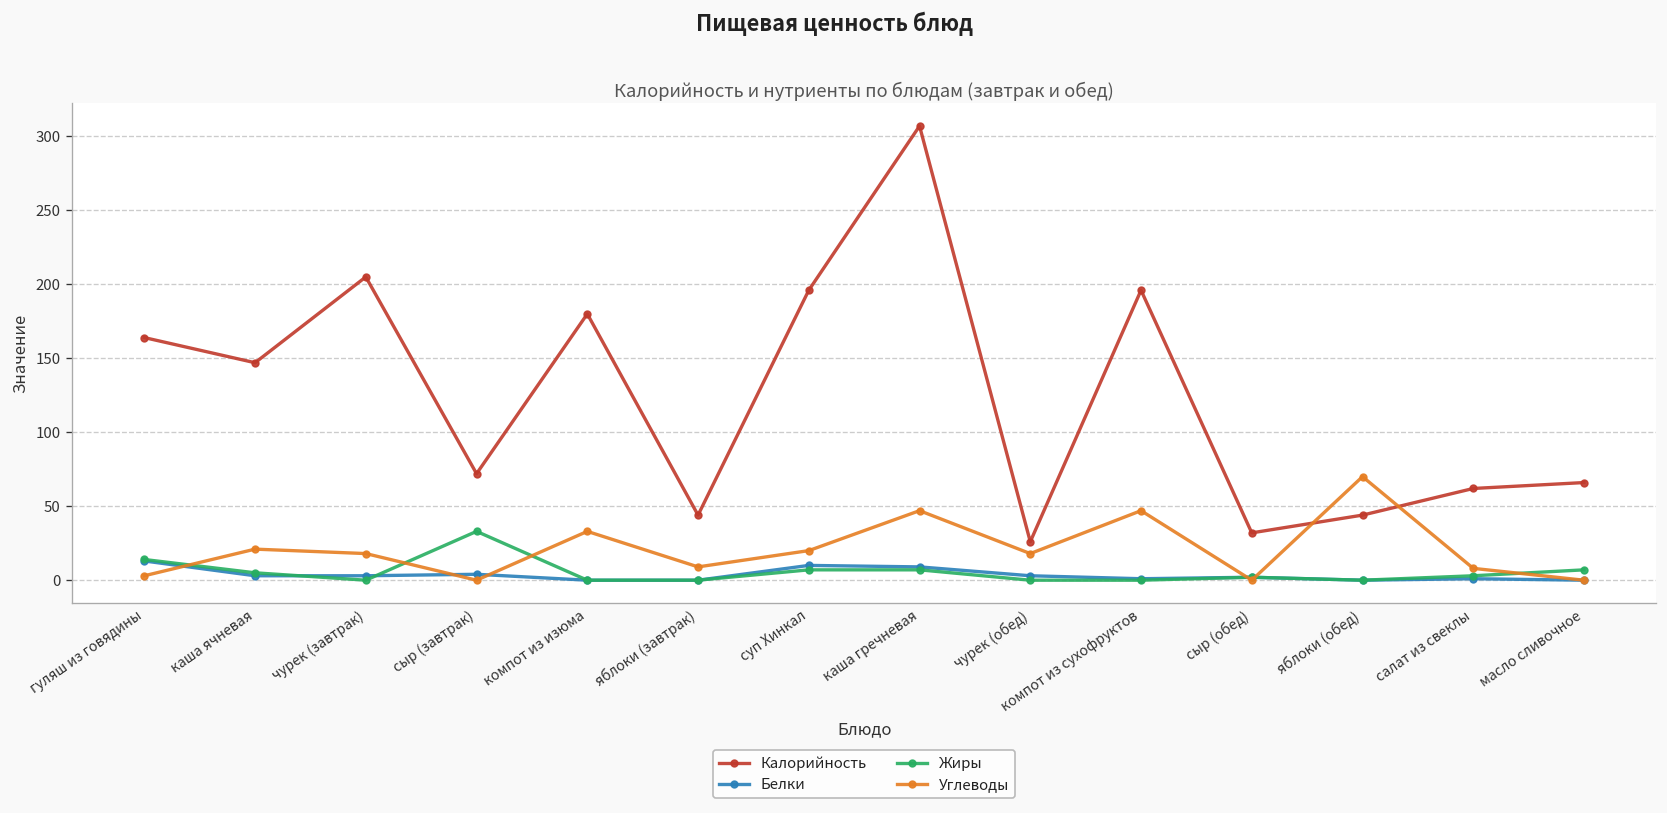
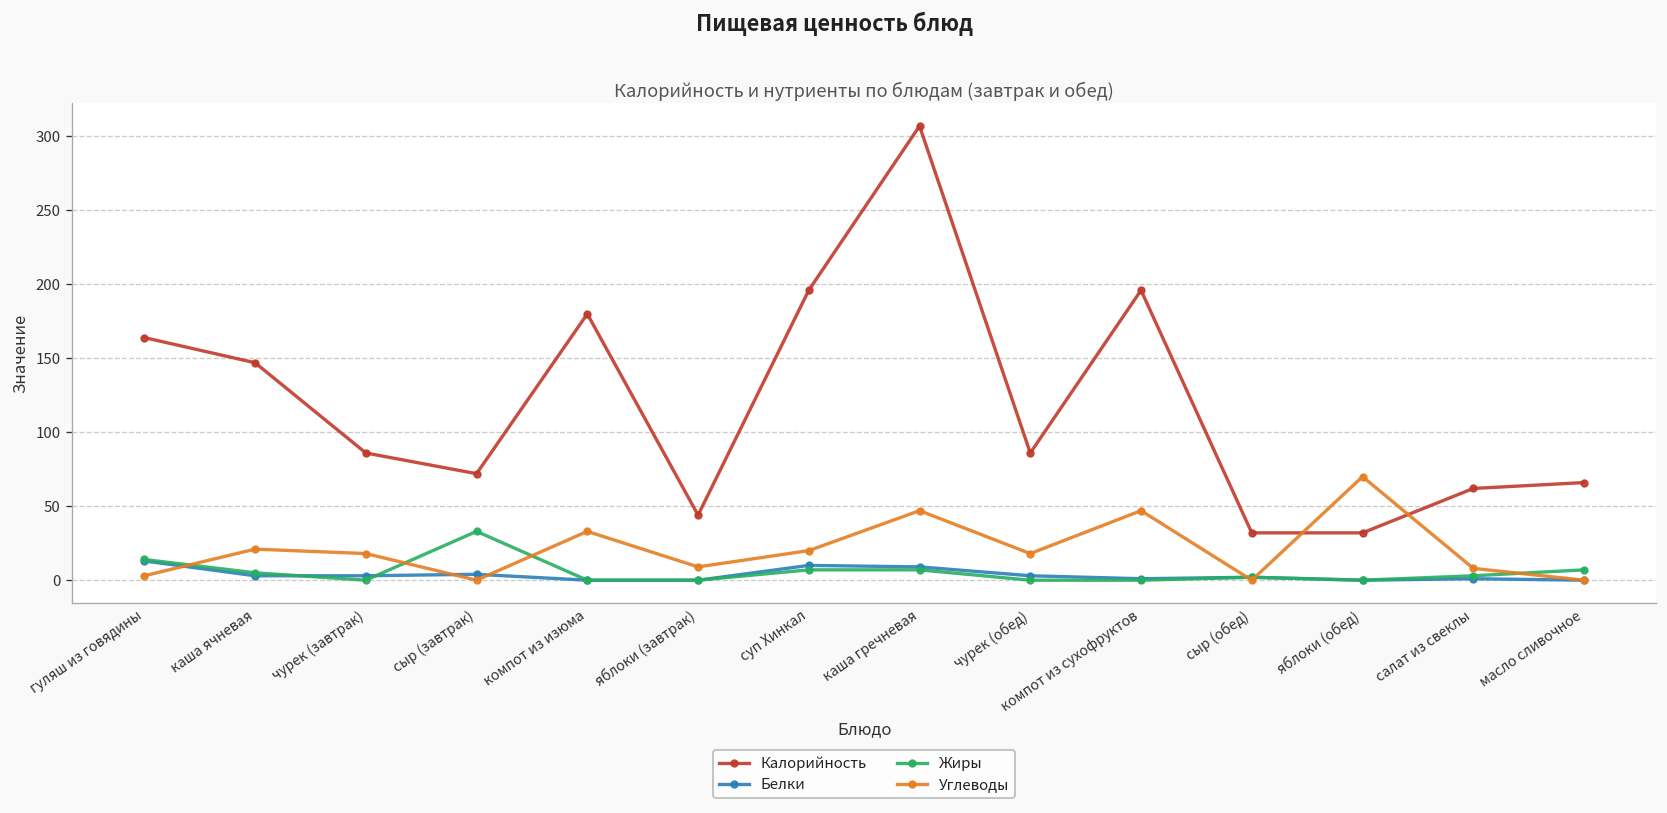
Калорийность, чурек (завтрак): 205 -> 86
Калорийность, чурек (обед): 26 -> 86
Калорийность, яблоки (обед): 44 -> 32
